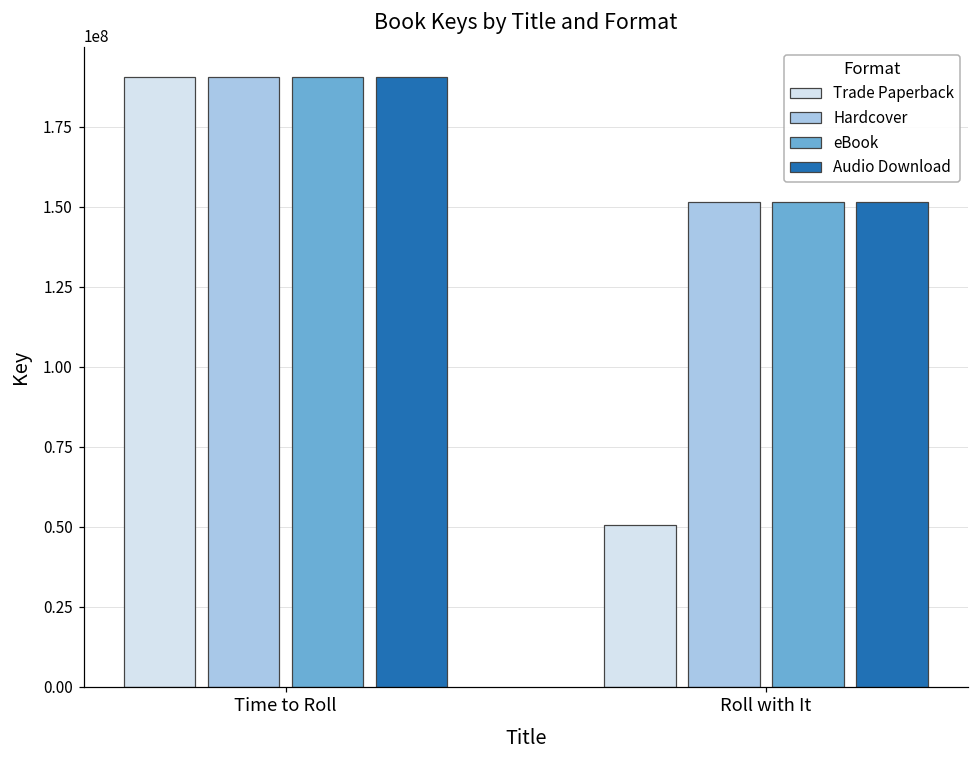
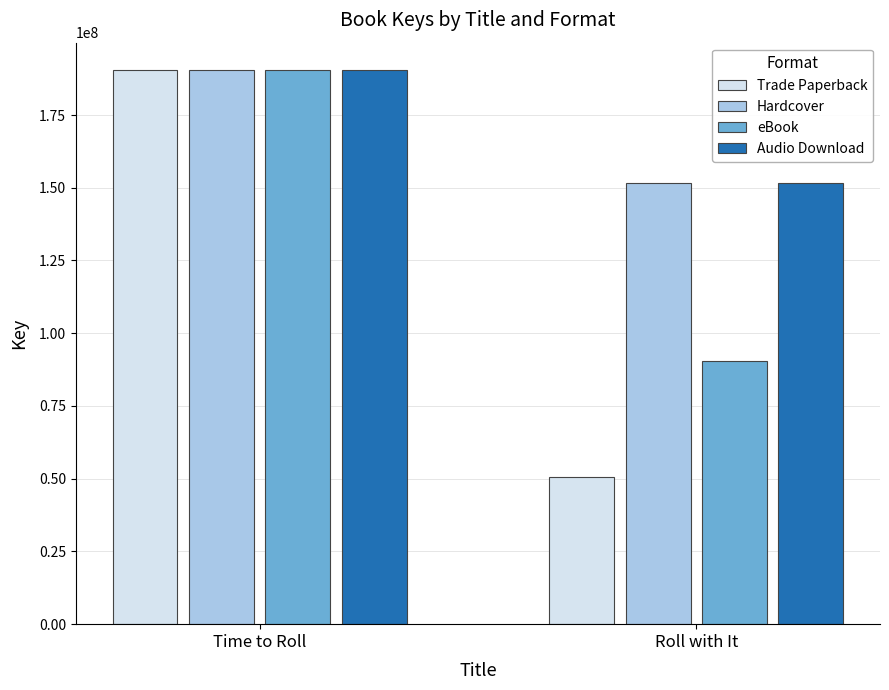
eBook, Roll with It: 151000000 -> 91000000
